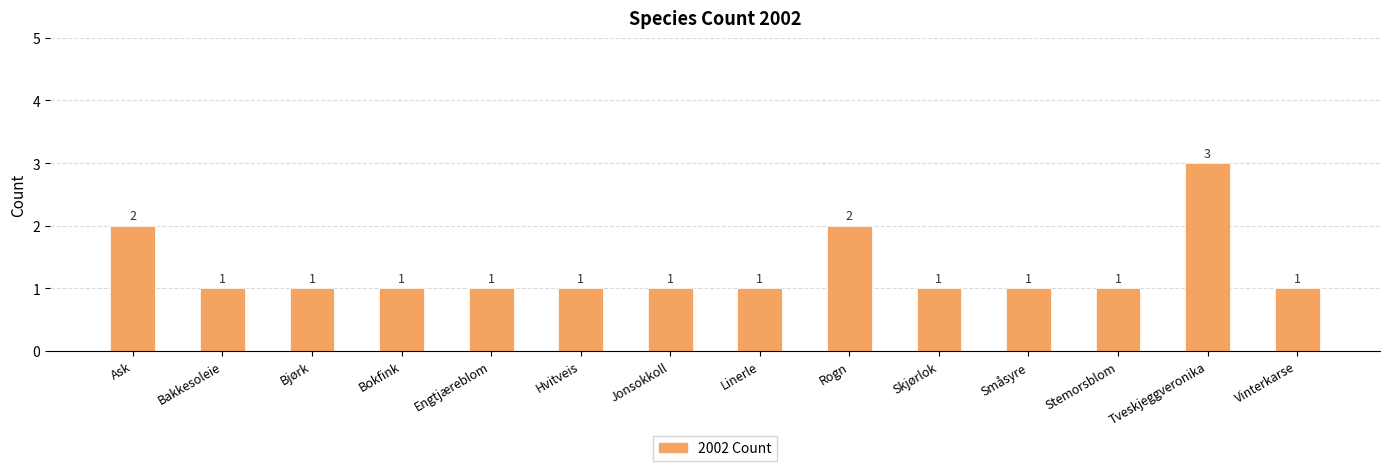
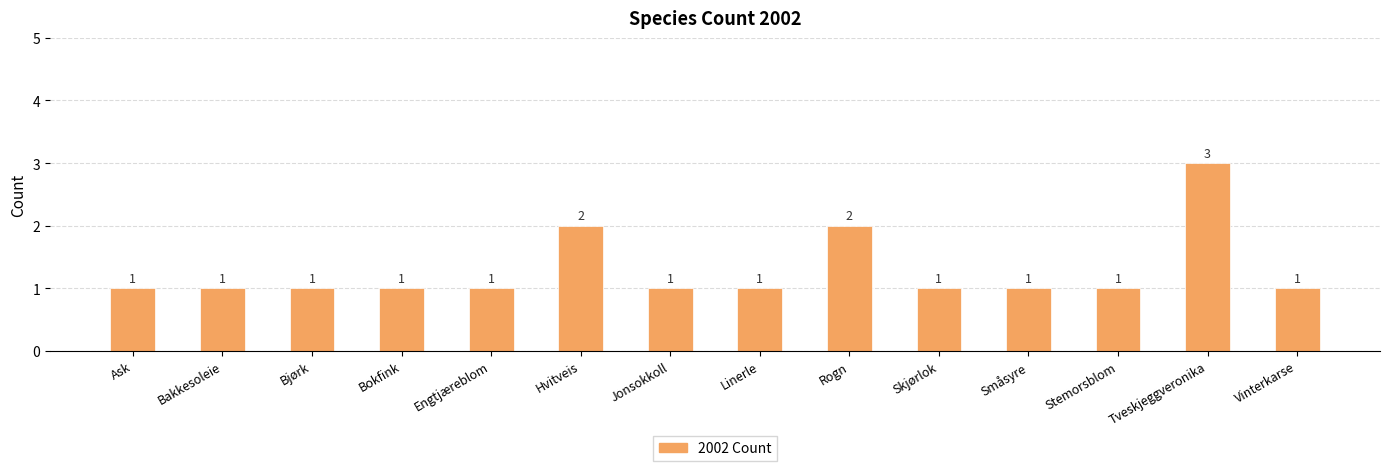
Ask: 2 -> 1
Hvitveis: 1 -> 2
